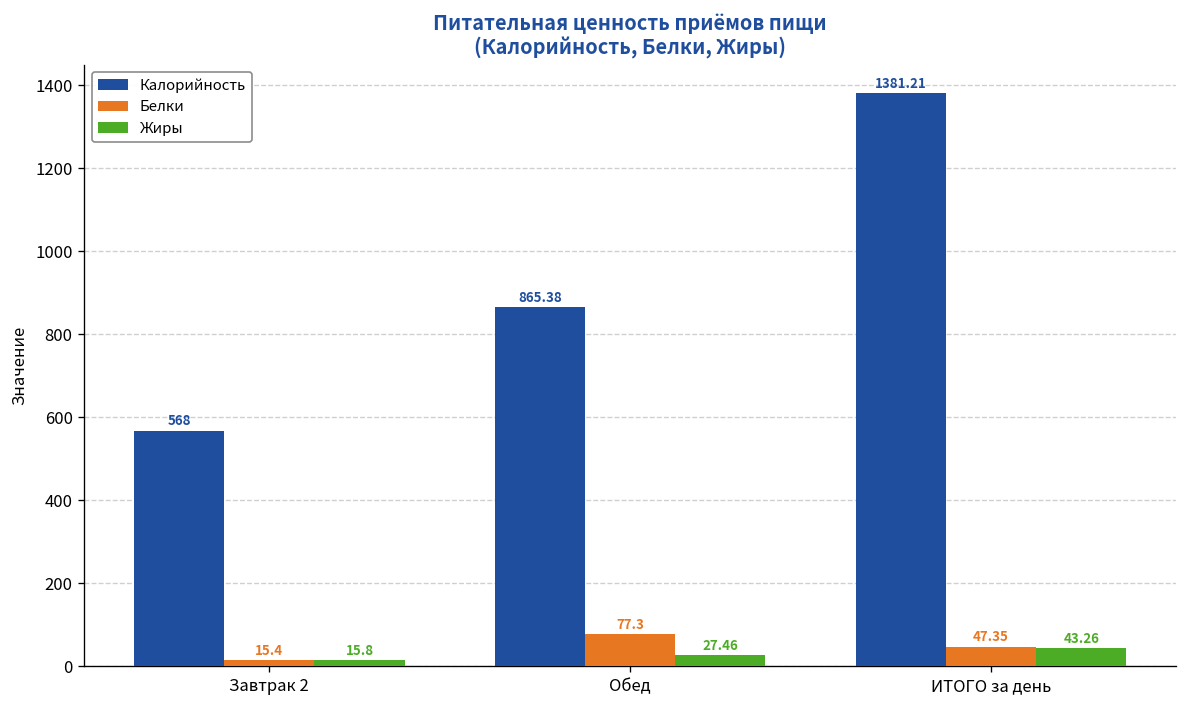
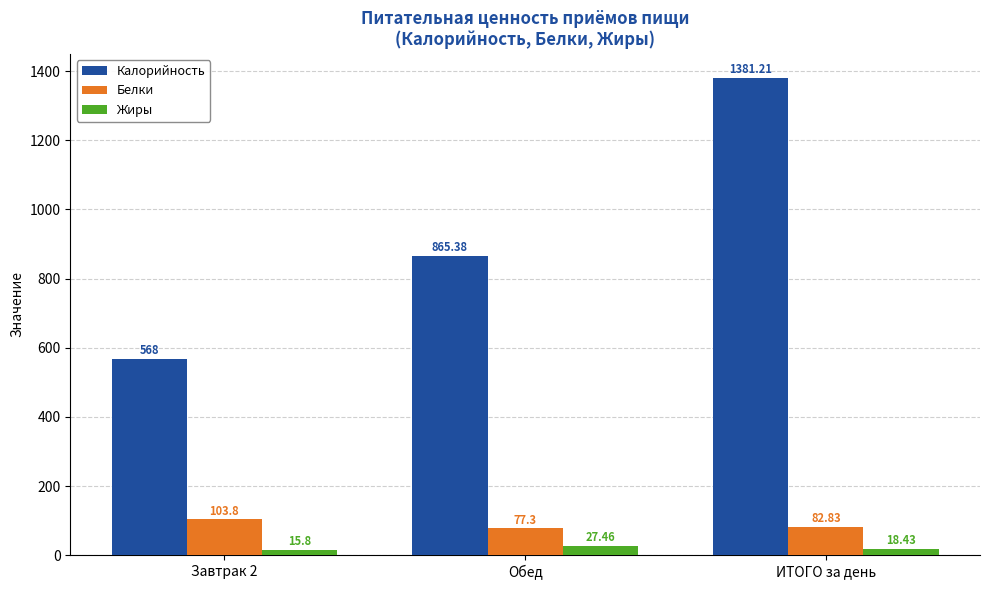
Белки, Завтрак 2: 15.4 -> 103.8
Белки, ИТОГО за день: 47.35 -> 82.83
Жиры, ИТОГО за день: 43.26 -> 18.43
